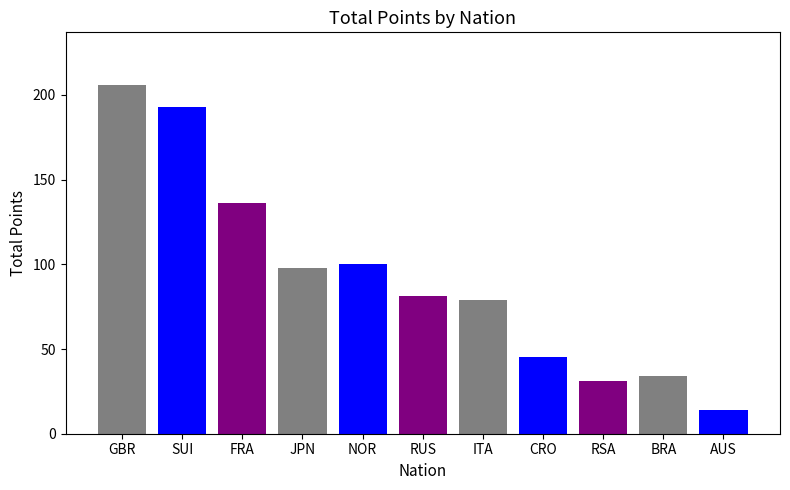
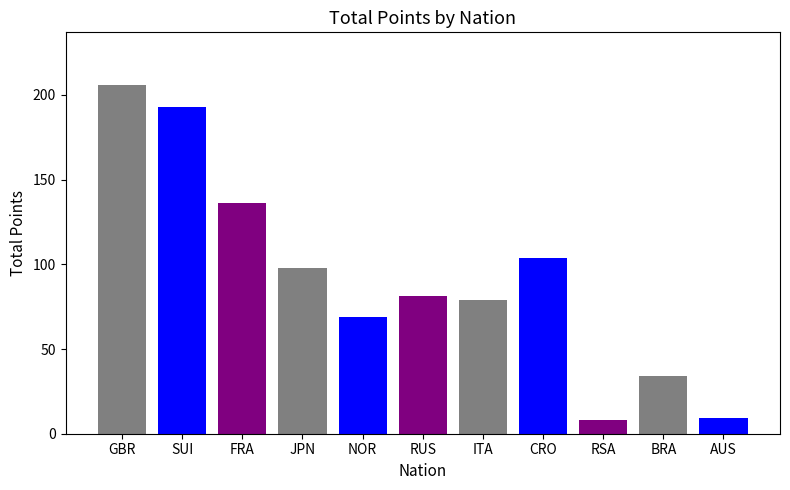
NOR: 100 -> 69
CRO: 45 -> 104
RSA: 31 -> 8
AUS: 14 -> 9
